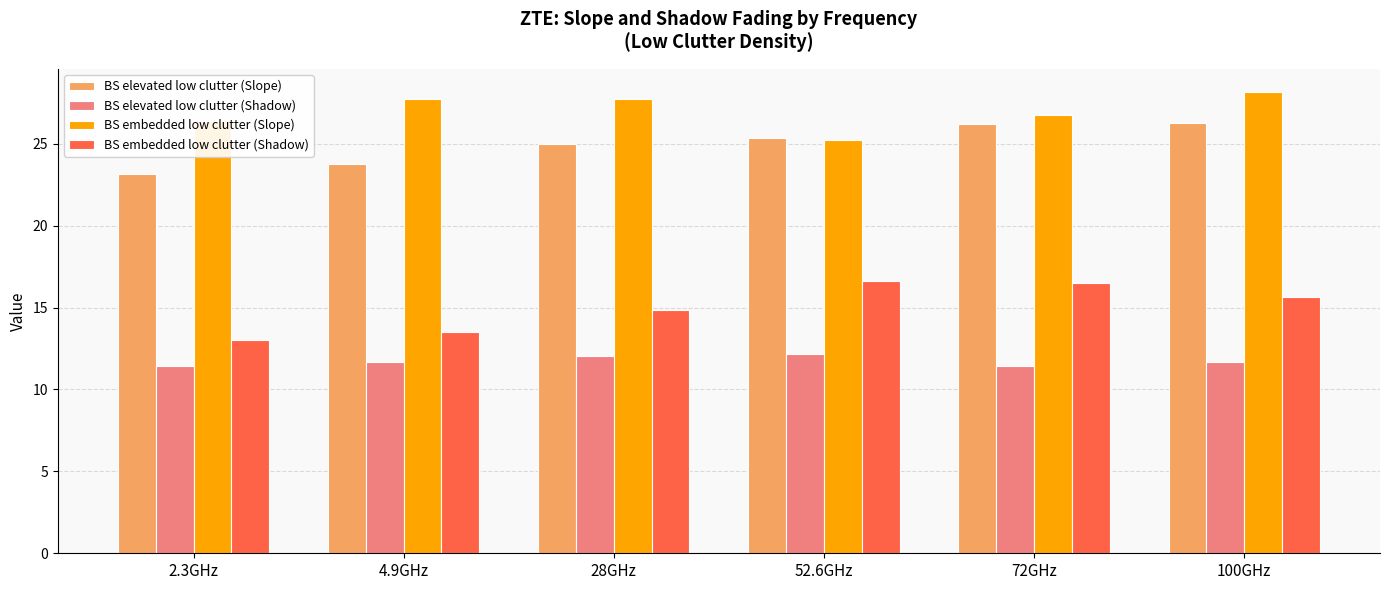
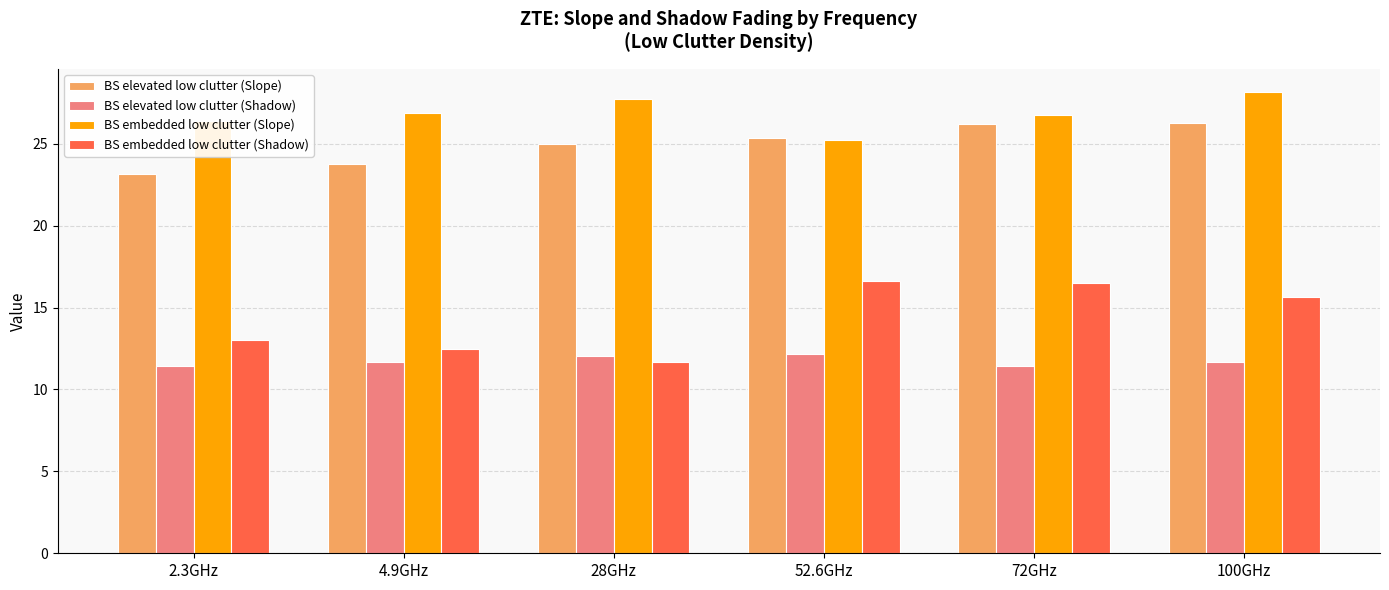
BS embedded low clutter (Slope), 4.9GHz: 27.7 -> 26.9
BS embedded low clutter (Shadow), 4.9GHz: 13.5 -> 12.5
BS embedded low clutter (Shadow), 28GHz: 14.9 -> 11.7
